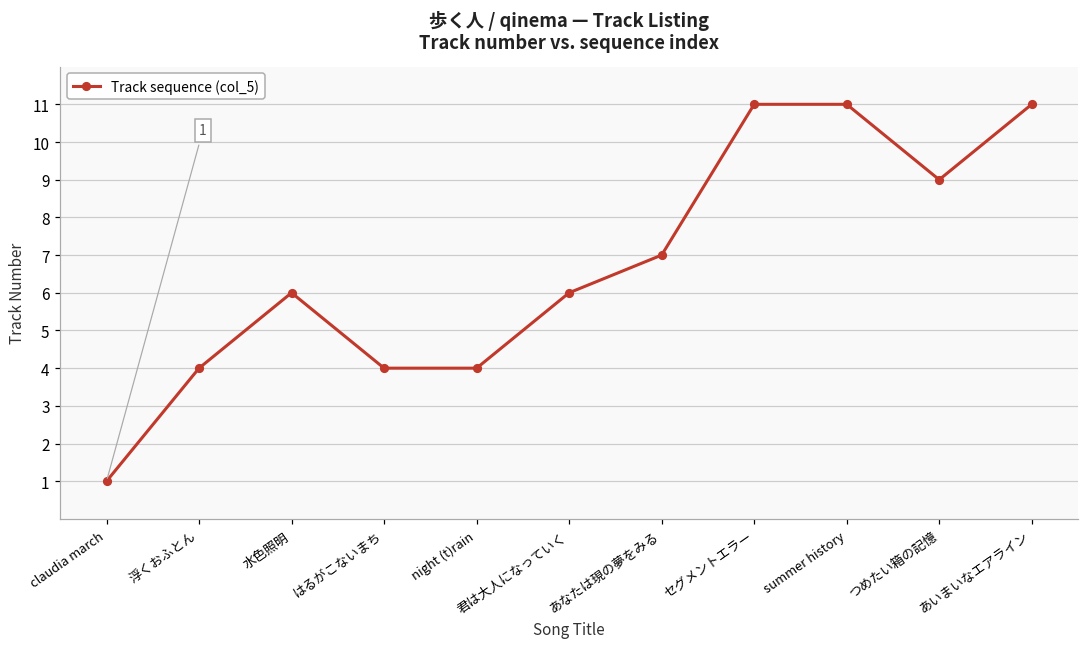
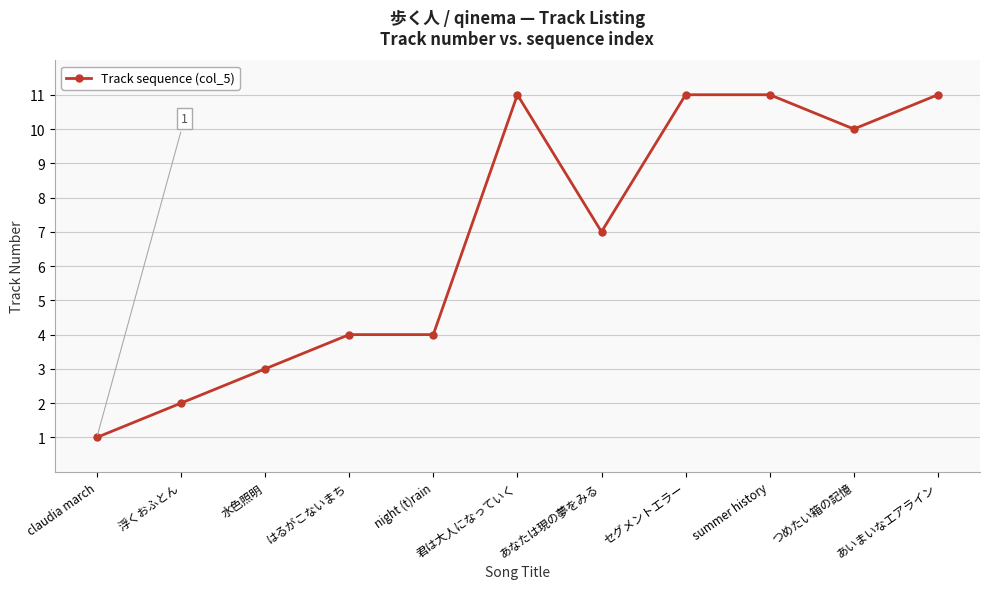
浮くおふとん: 4 -> 2
水色照明: 6 -> 3
君は大人になっていく: 6 -> 11
つめたい箱の記憶: 9 -> 10
